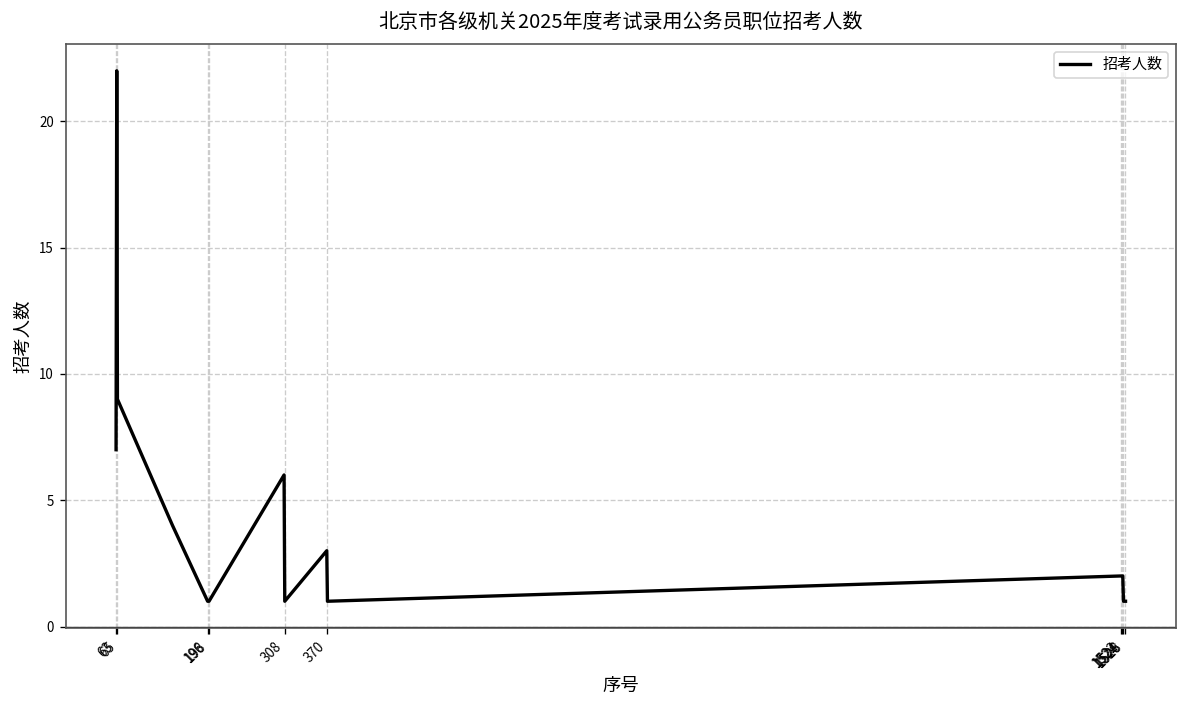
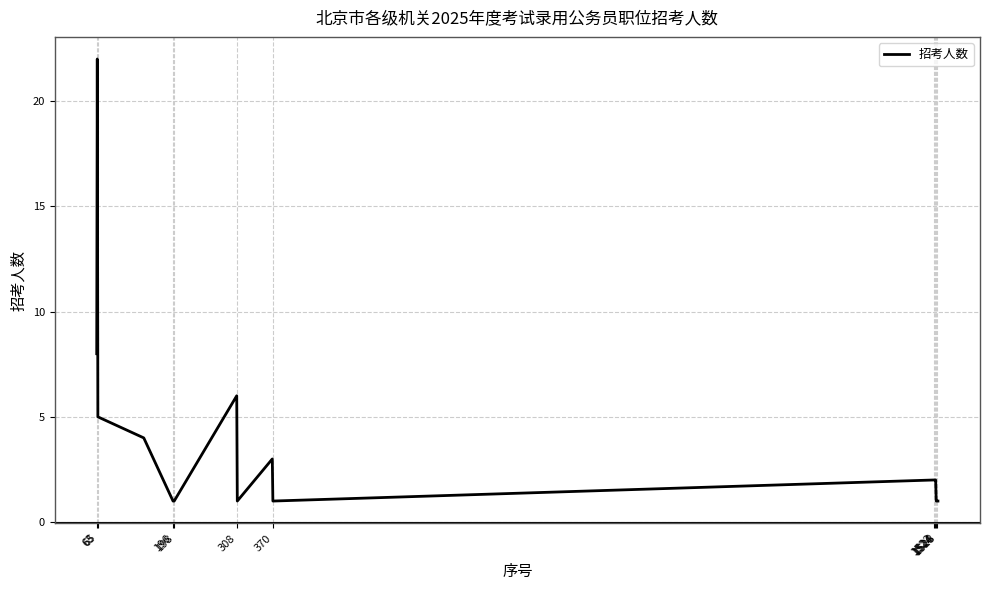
63: 7 -> 8
65: 9 -> 5
